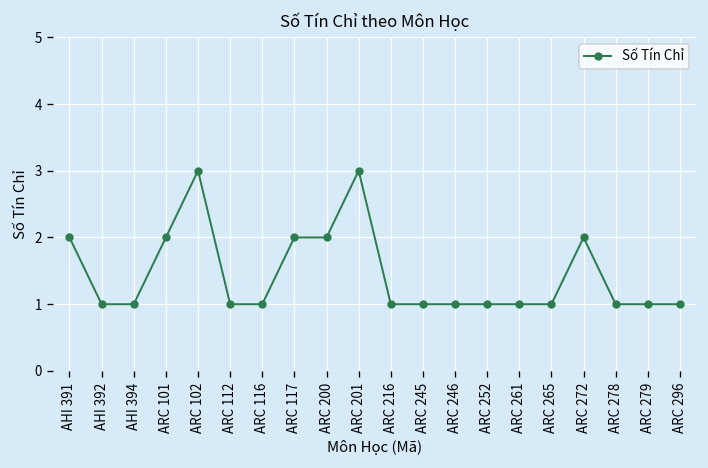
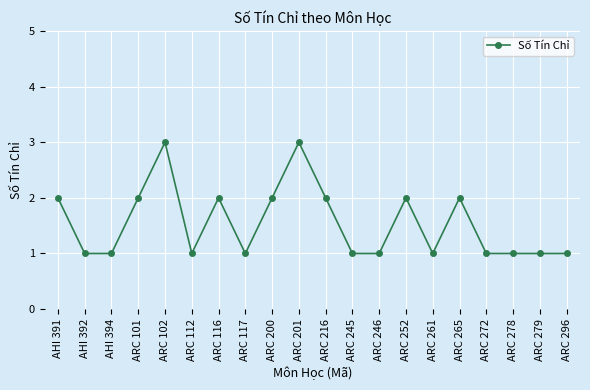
ARC 116: 1 -> 2
ARC 117: 2 -> 1
ARC 216: 1 -> 2
ARC 252: 1 -> 2
ARC 265: 1 -> 2
ARC 272: 2 -> 1
